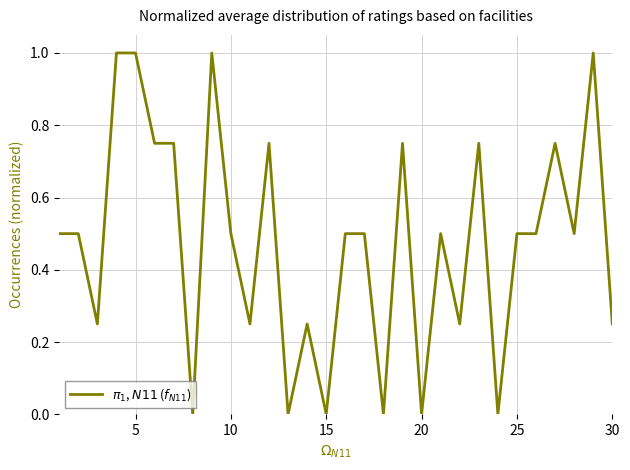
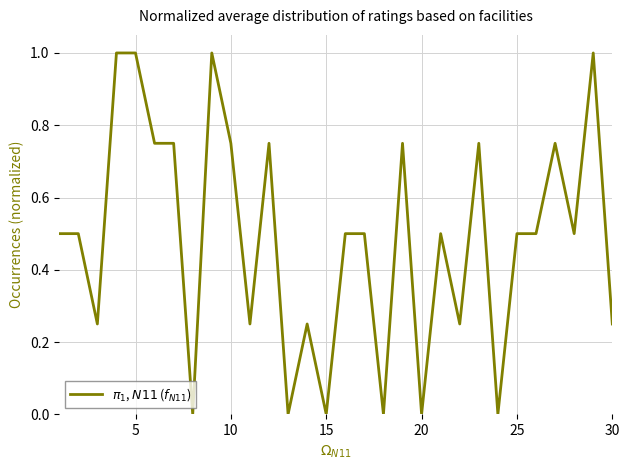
10: 0.50 -> 0.75
